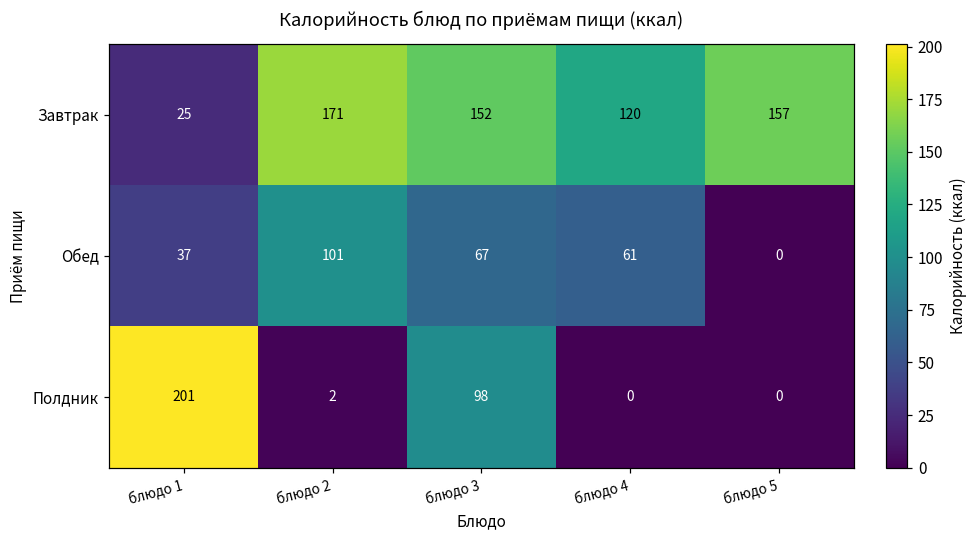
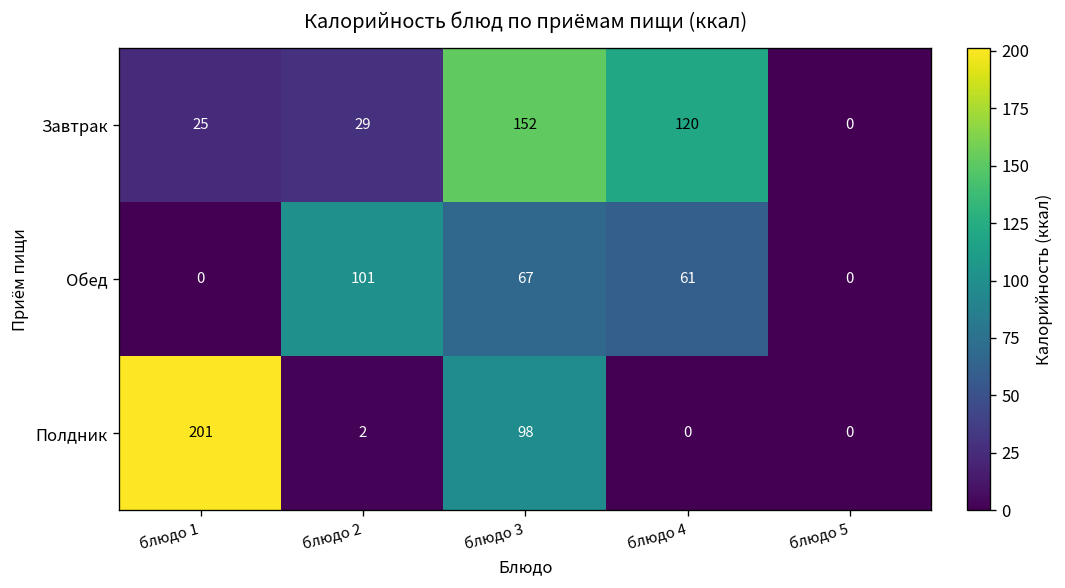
Завтрак, блюдо 2: 171 -> 29
Завтрак, блюдо 5: 157 -> 0
Обед, блюдо 1: 37 -> 0
